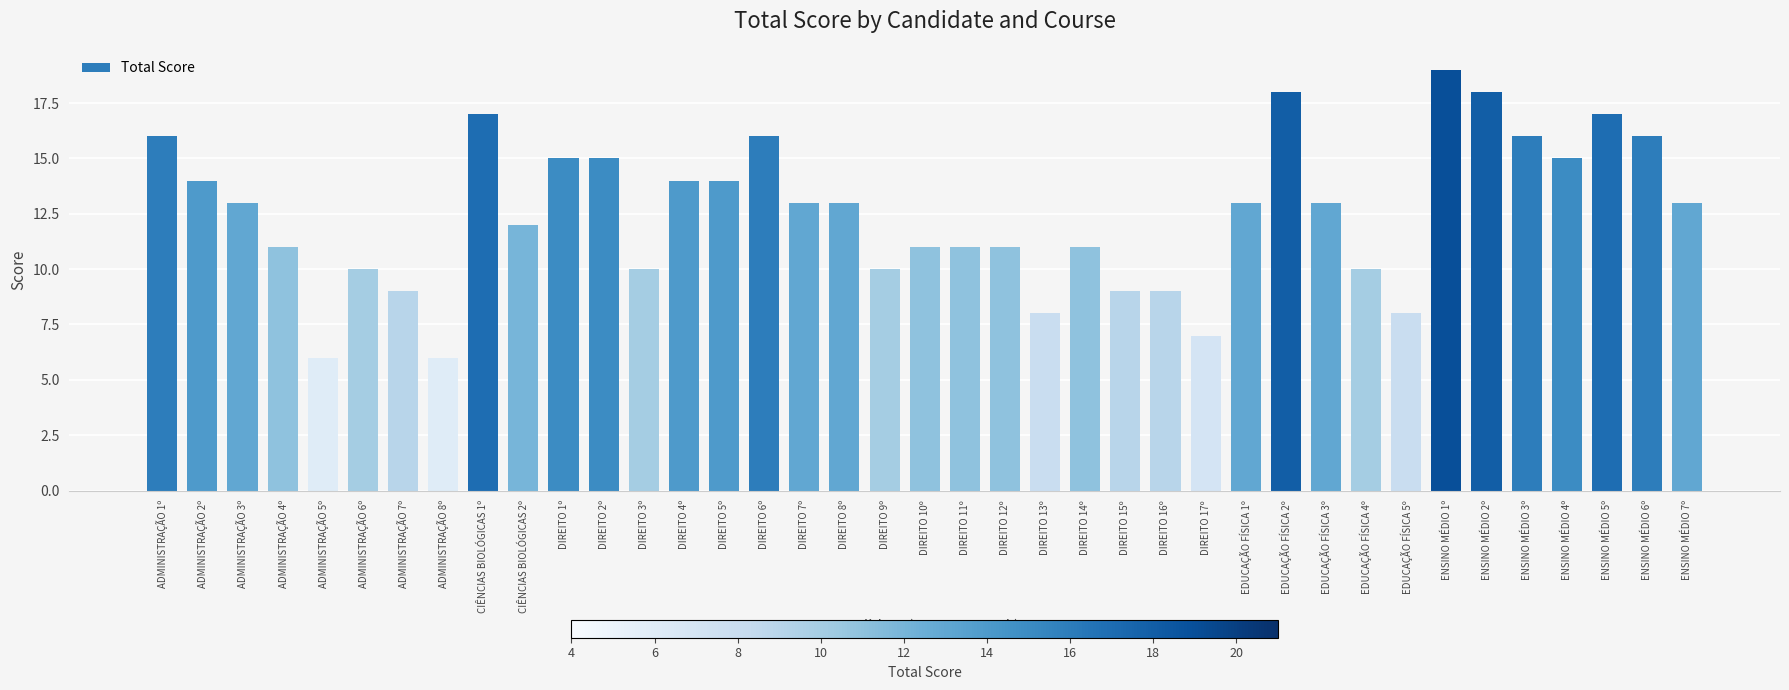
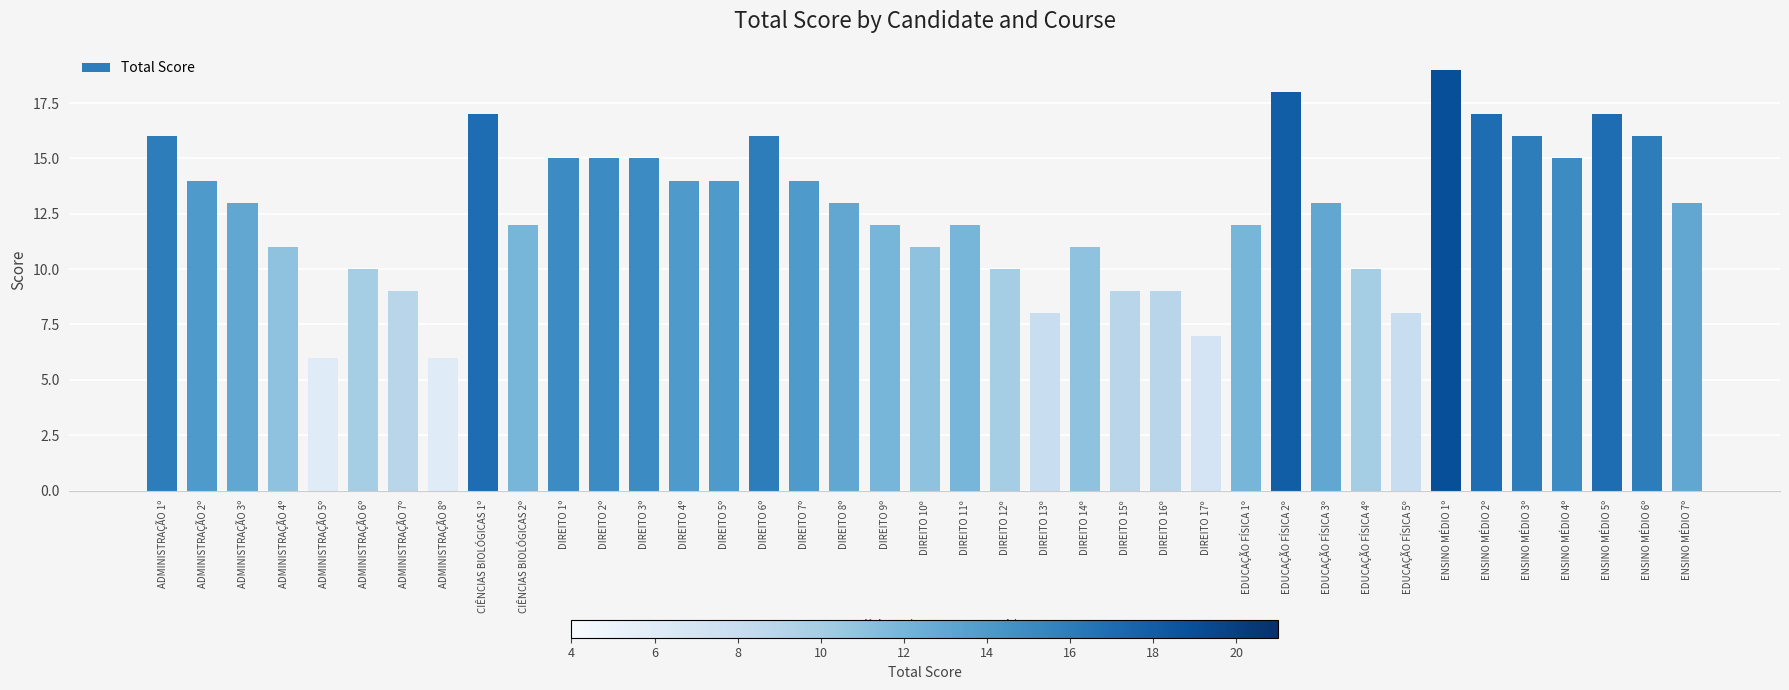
DIREITO 3º: 10 -> 15
DIREITO 7º: 13 -> 14
DIREITO 9º: 10 -> 12
DIREITO 11º: 11 -> 12
DIREITO 12º: 11 -> 10
EDUCAÇÃO FÍSICA 1º: 13 -> 12
ENSINO MÉDIO 2º: 18 -> 17
